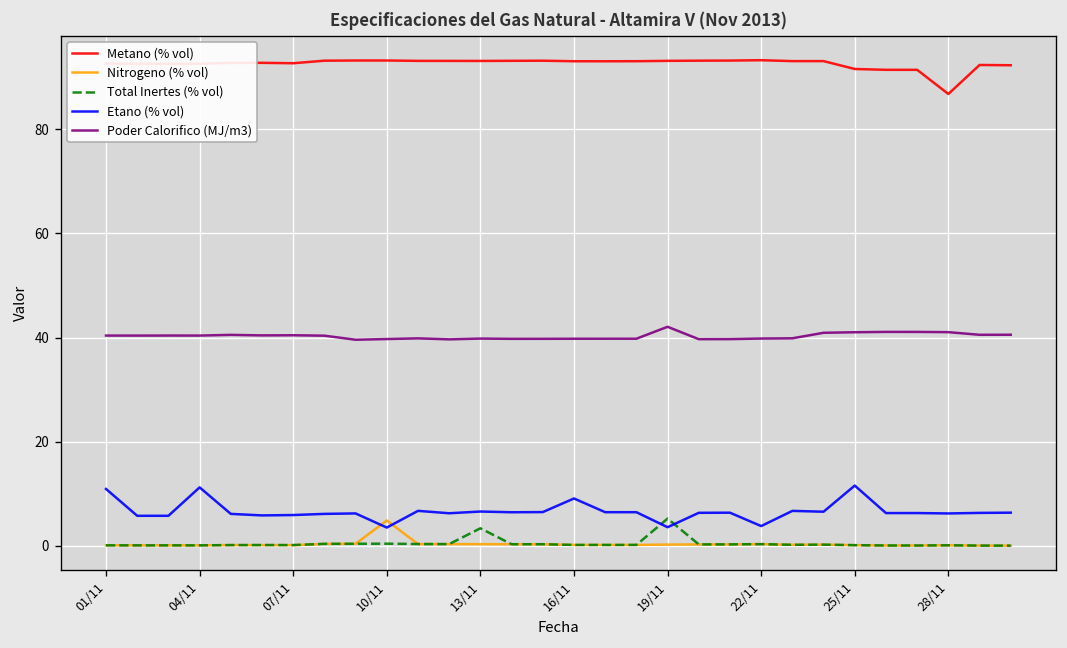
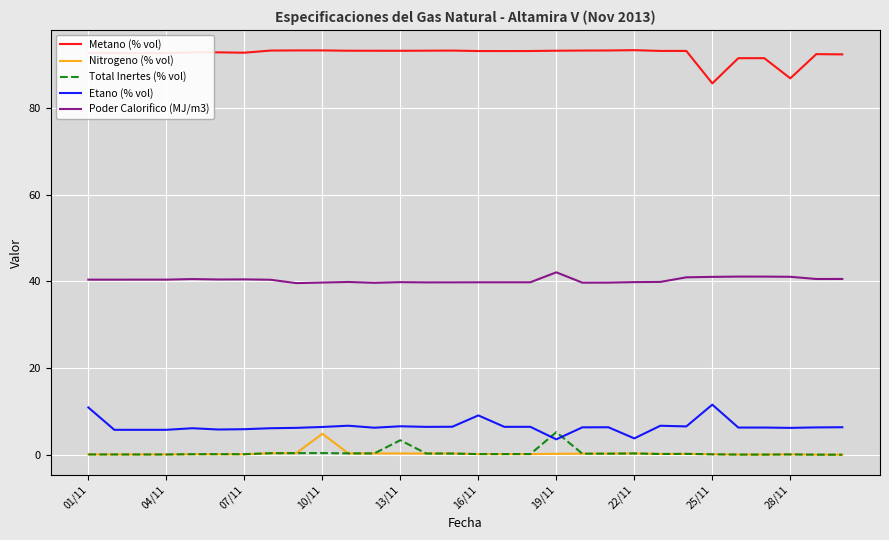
Etano (% vol), 04/11: 11 -> 6
Etano (% vol), 10/11: 4 -> 6
Metano (% vol), 25/11: 92 -> 86
